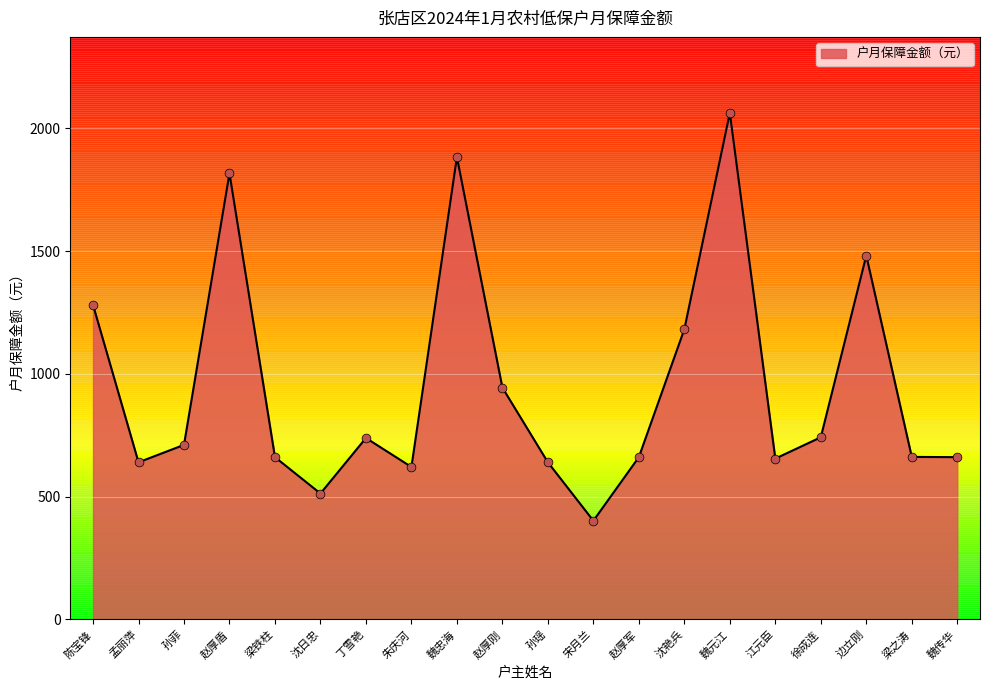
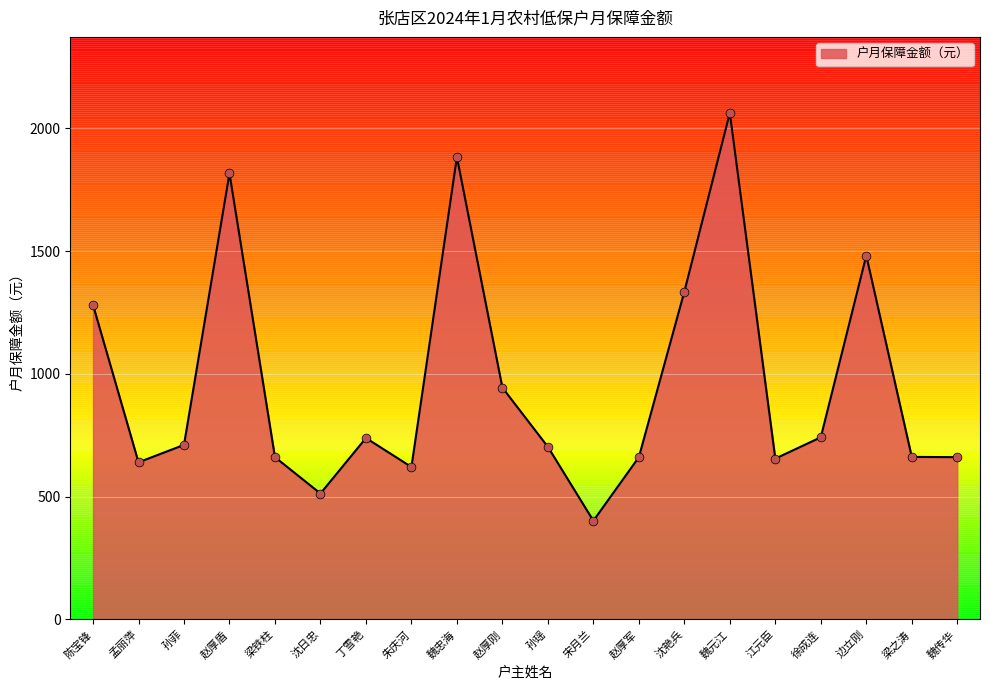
孙瑶: 640 -> 700
沈艳兵: 1180 -> 1340
